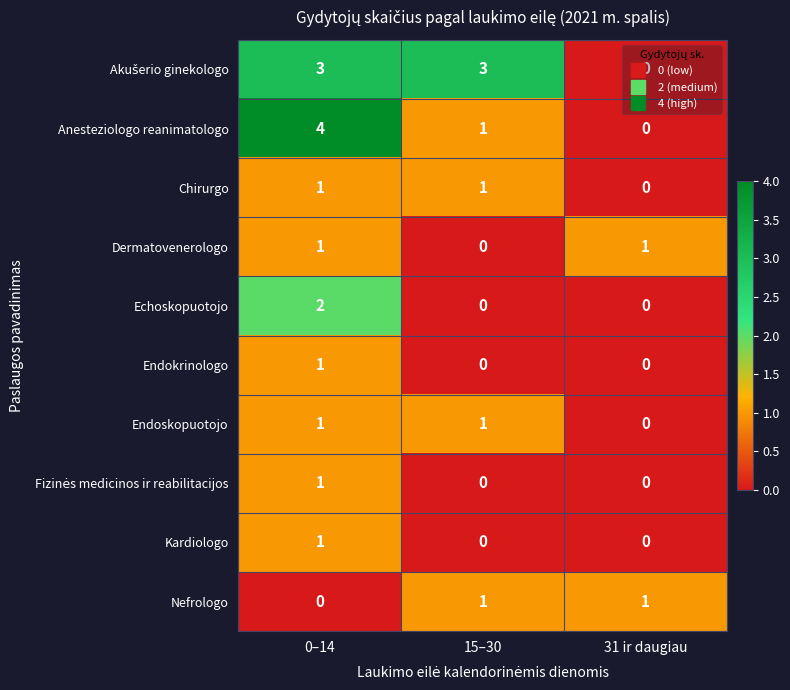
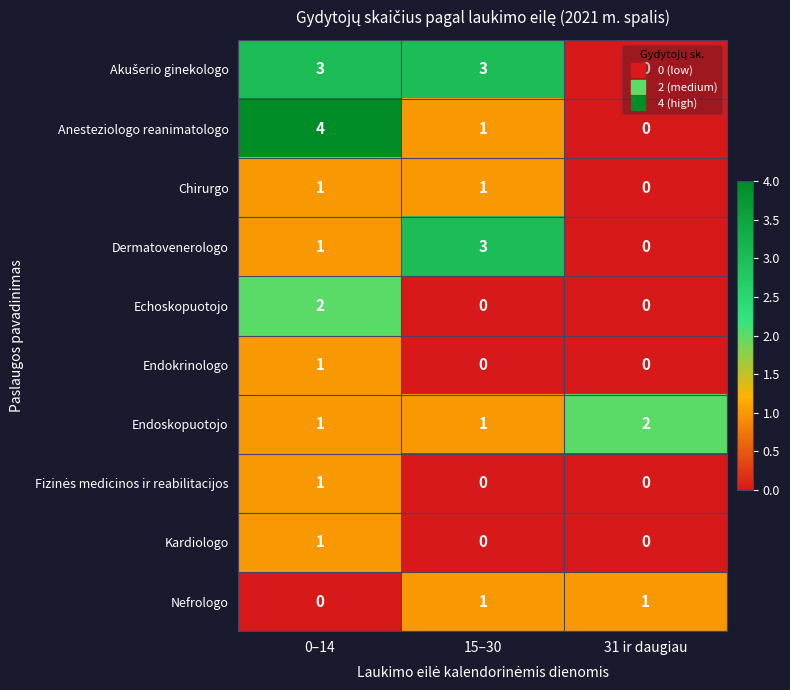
Dermatovenerologo, 15–30: 0 -> 3
Dermatovenerologo, 31 ir daugiau: 1 -> 0
Endoskopuotojo, 31 ir daugiau: 0 -> 2
